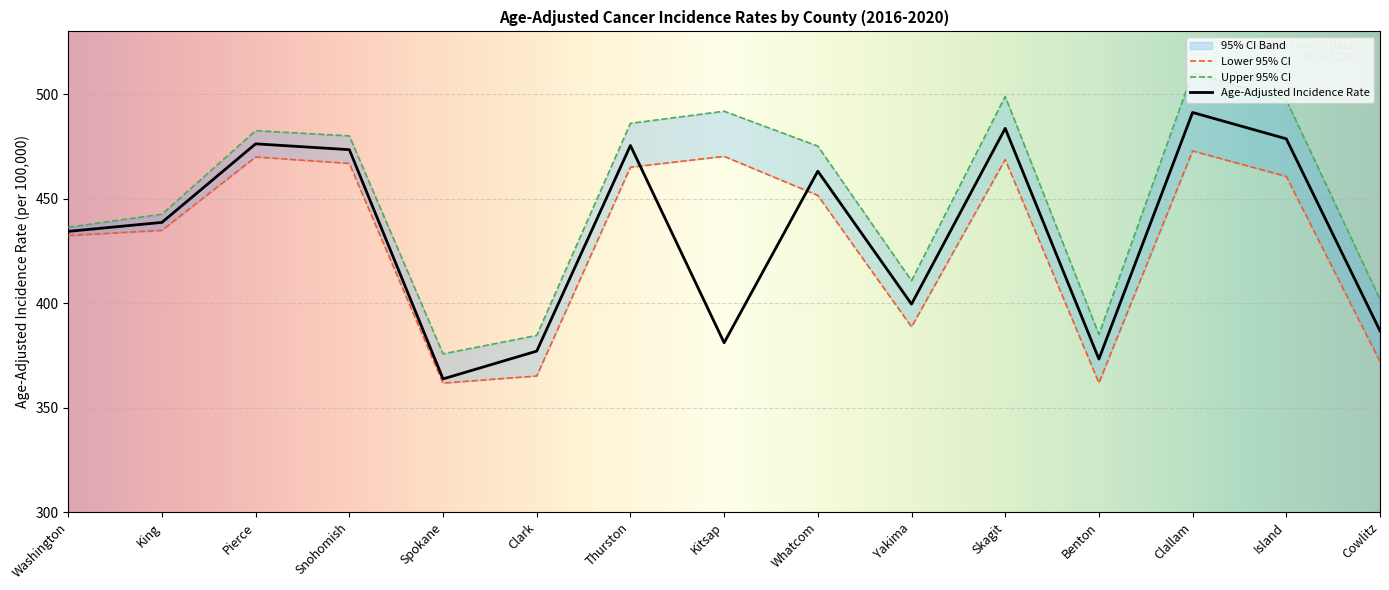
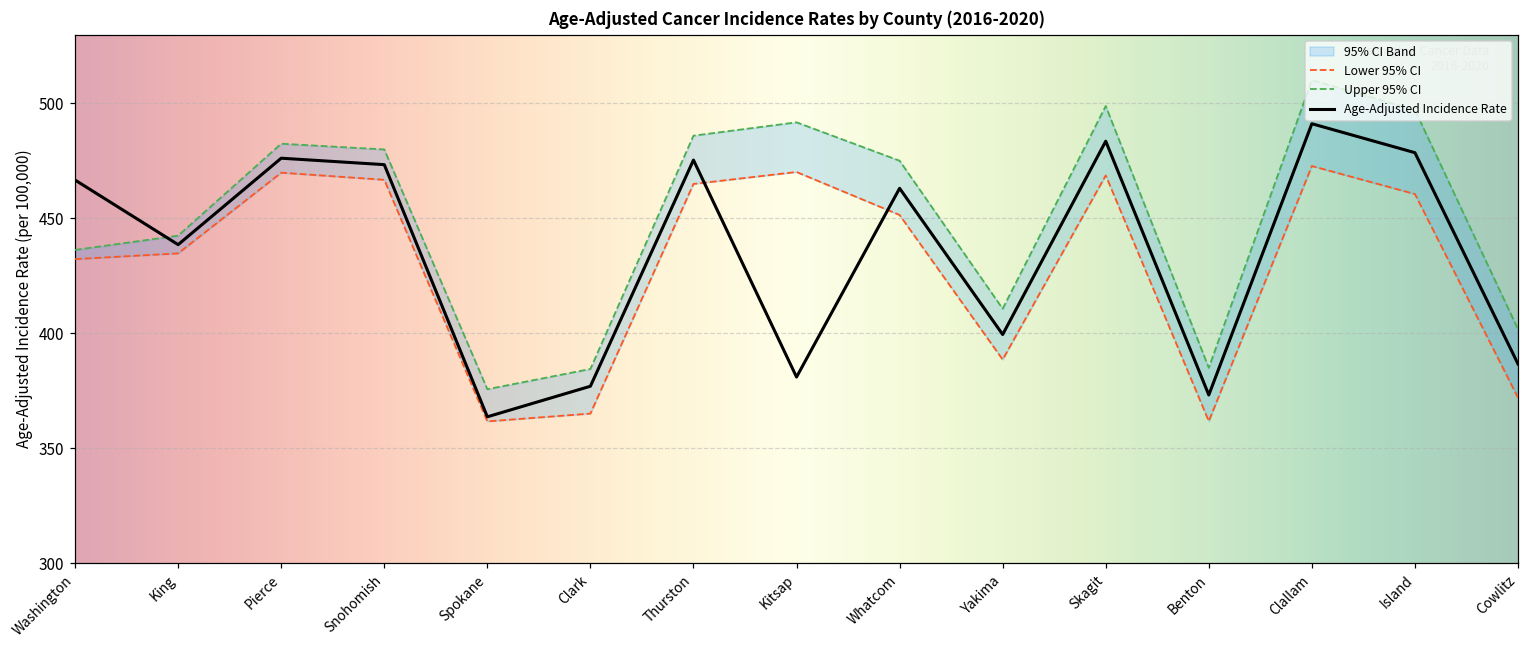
Age-Adjusted Incidence Rate, Washington: 434 -> 467
